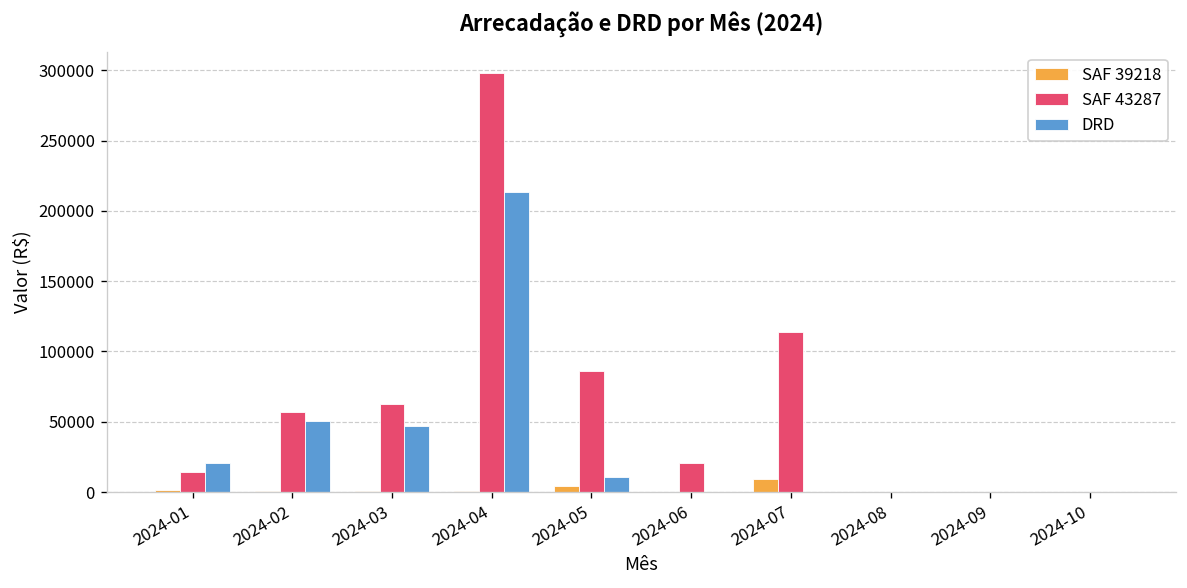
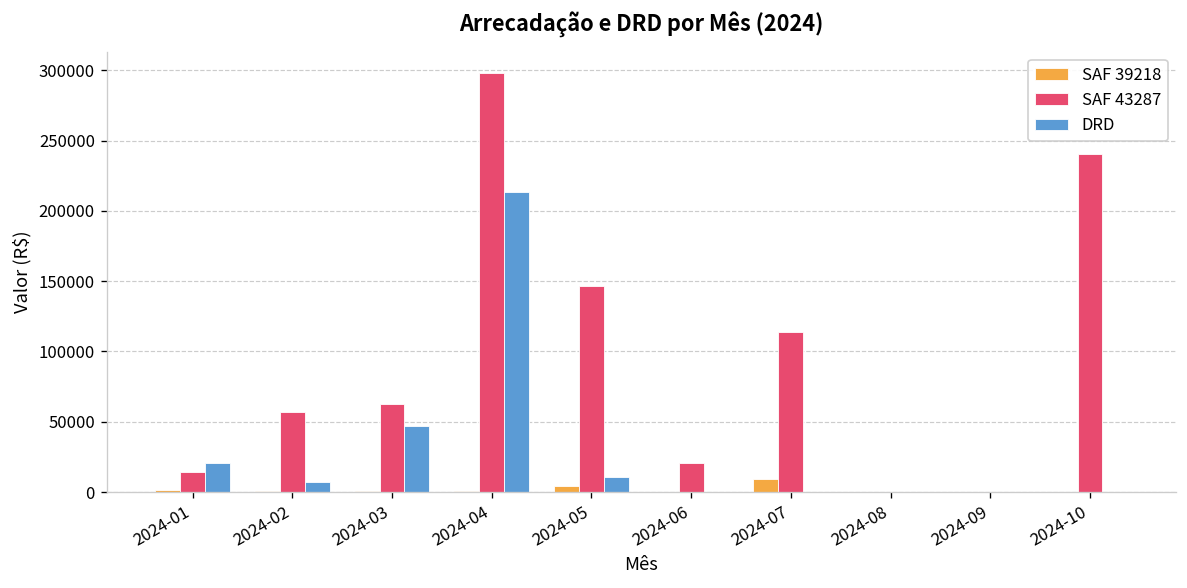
DRD, 2024-02: 51000 -> 7000
SAF 43287, 2024-05: 86000 -> 146000
SAF 43287, 2024-10: 0 -> 241000
